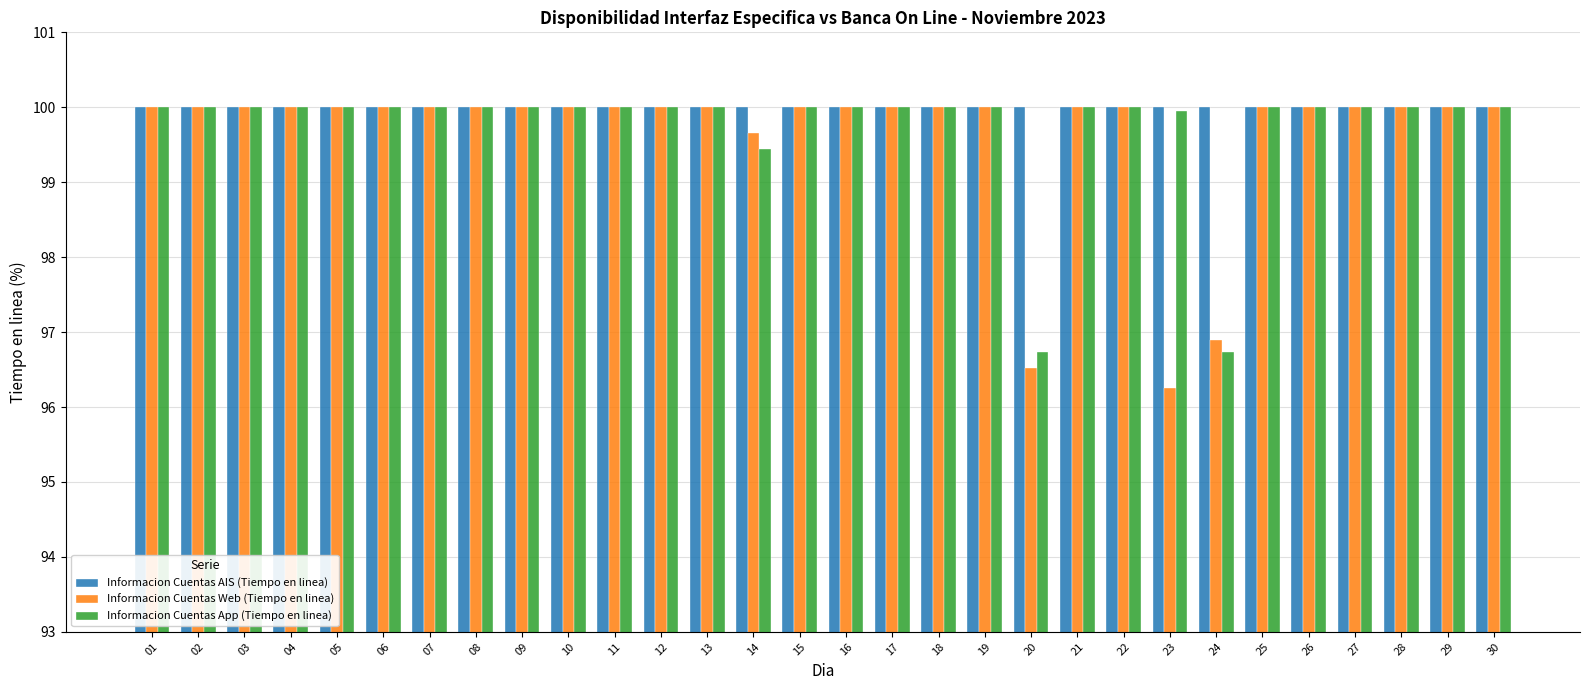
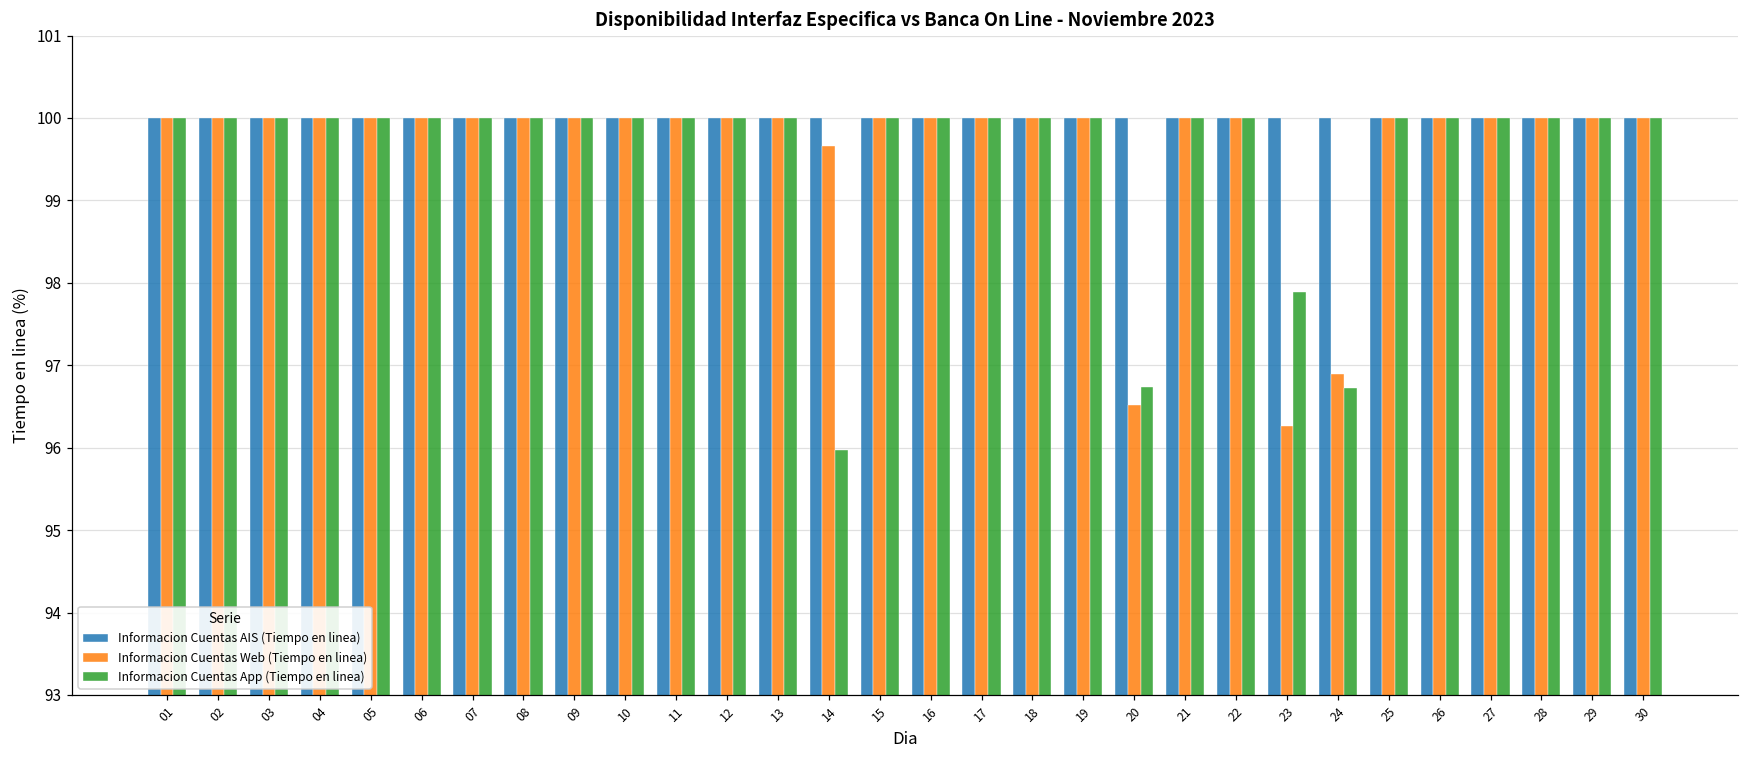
Informacion Cuentas App (Tiempo en linea), 14: 99.4 -> 96.0
Informacion Cuentas App (Tiempo en linea), 23: 100.0 -> 97.9
